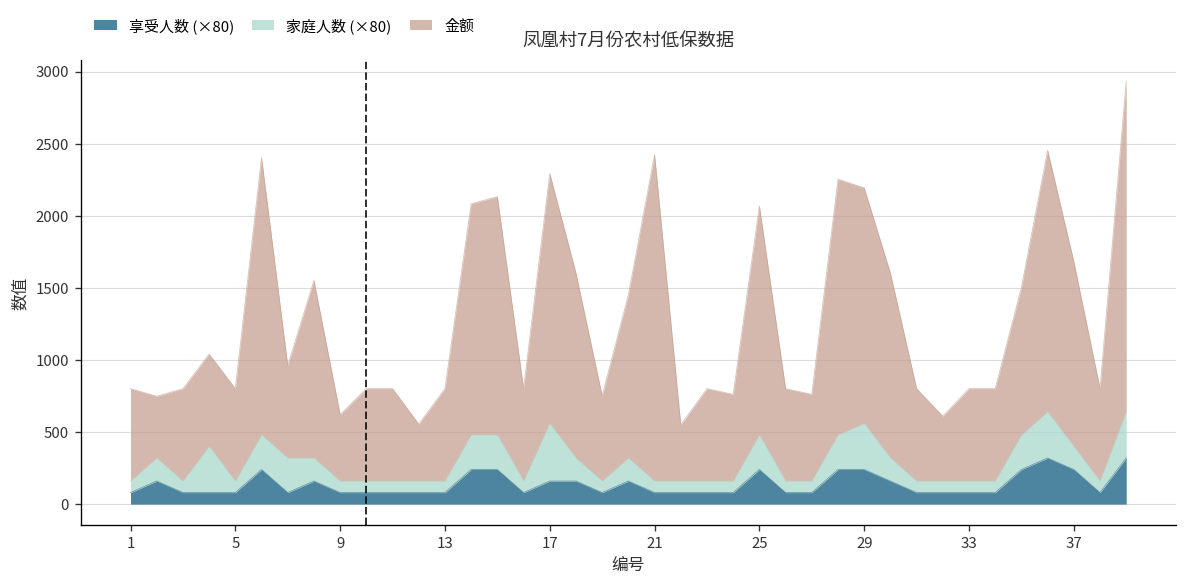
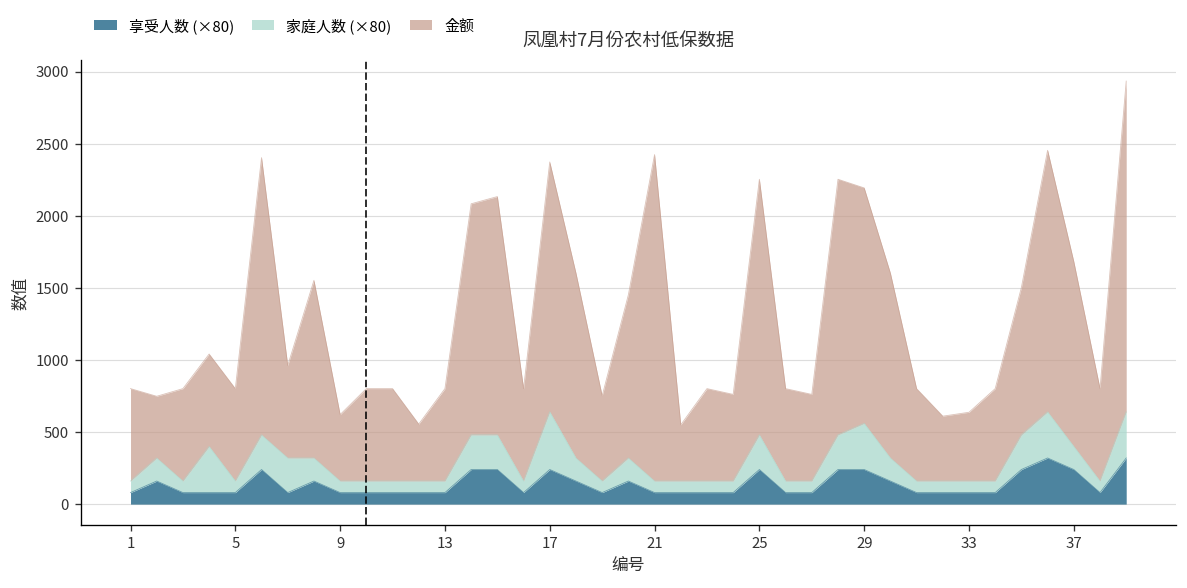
享受人数 (×80), 17: 160 -> 240
金额, 25: 1590 -> 1770
金额, 33: 640 -> 480
